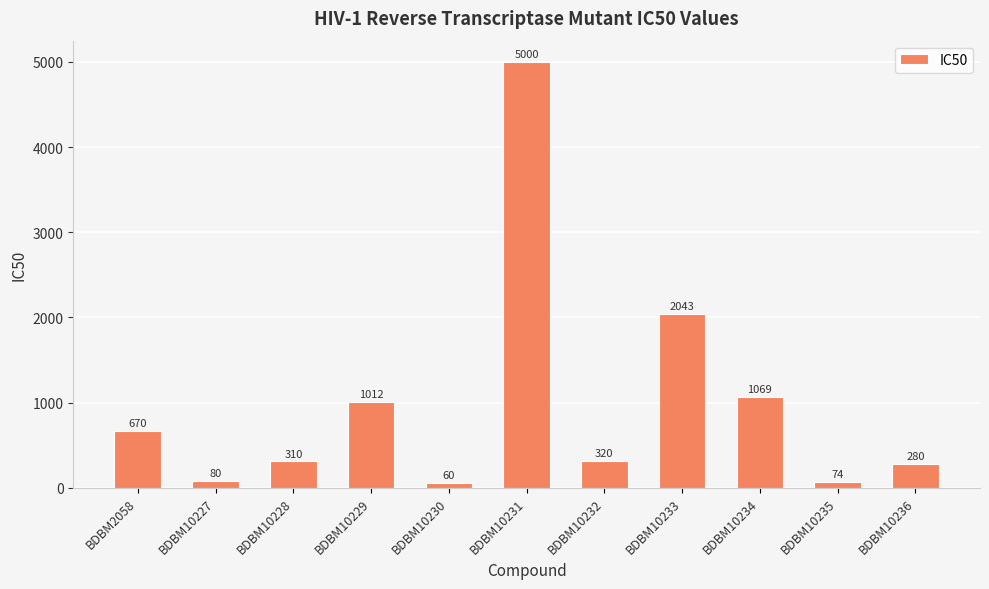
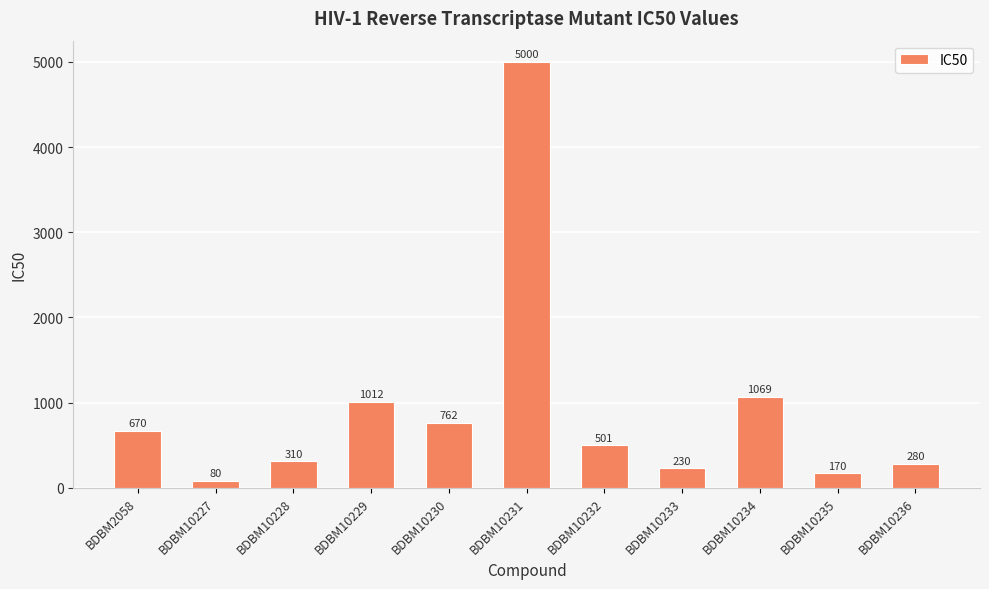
BDBM10230: 60 -> 762
BDBM10232: 320 -> 501
BDBM10233: 2043 -> 230
BDBM10235: 74 -> 170
